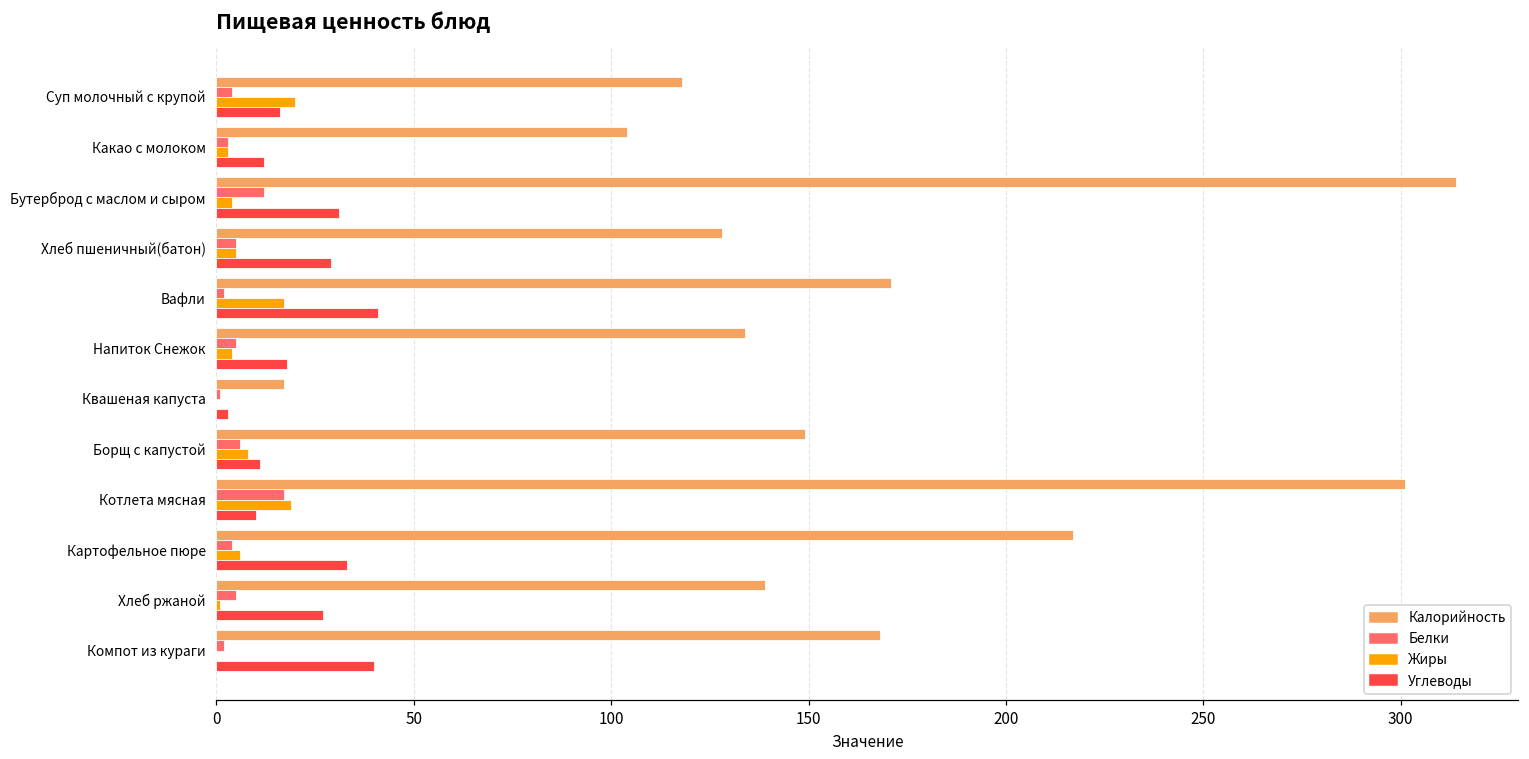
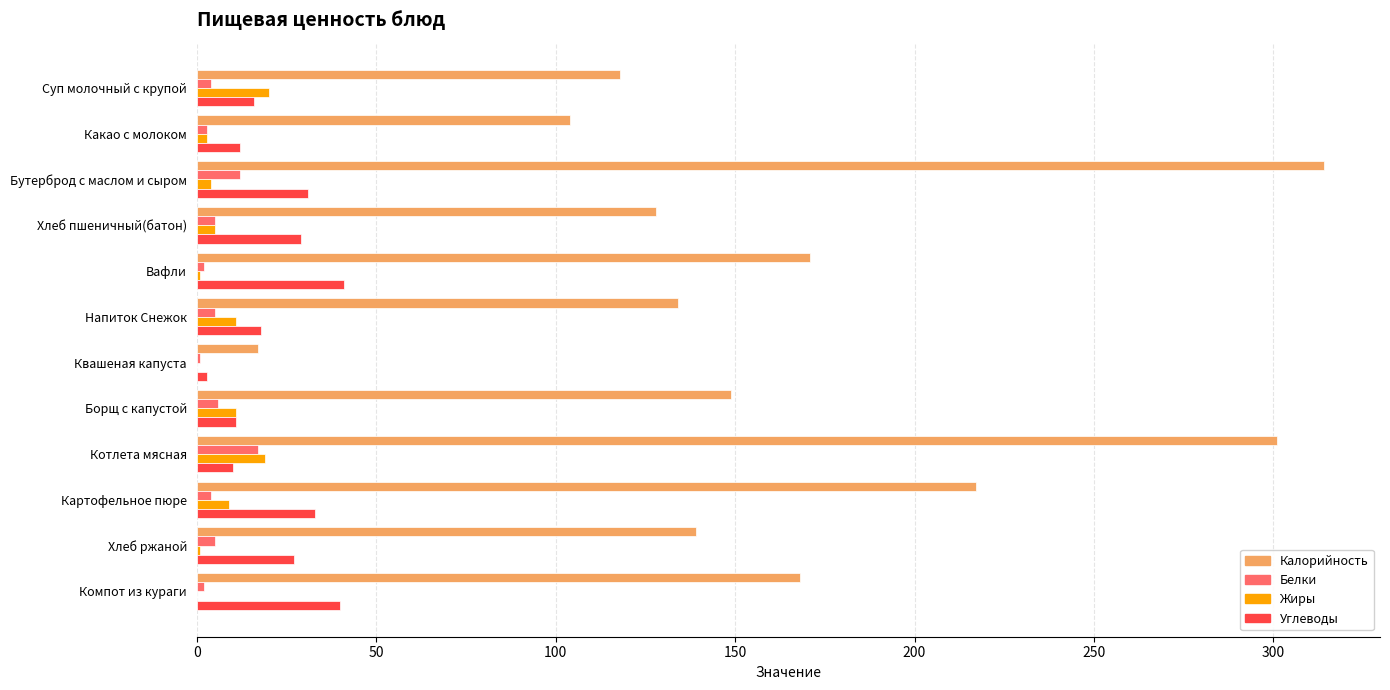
Жиры, Вафли: 17 -> 1
Жиры, Напиток Снежок: 4 -> 11
Жиры, Борщ с капустой: 8 -> 11
Жиры, Картофельное пюре: 6 -> 9
